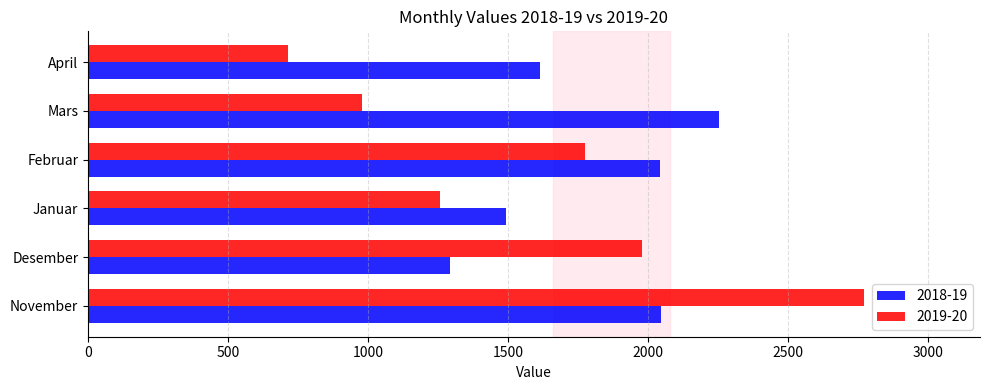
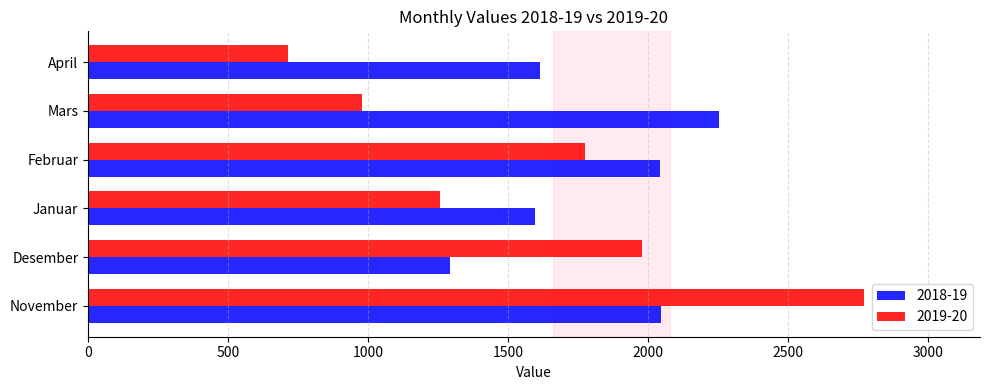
2018-19, Januar: 1500 -> 1600
